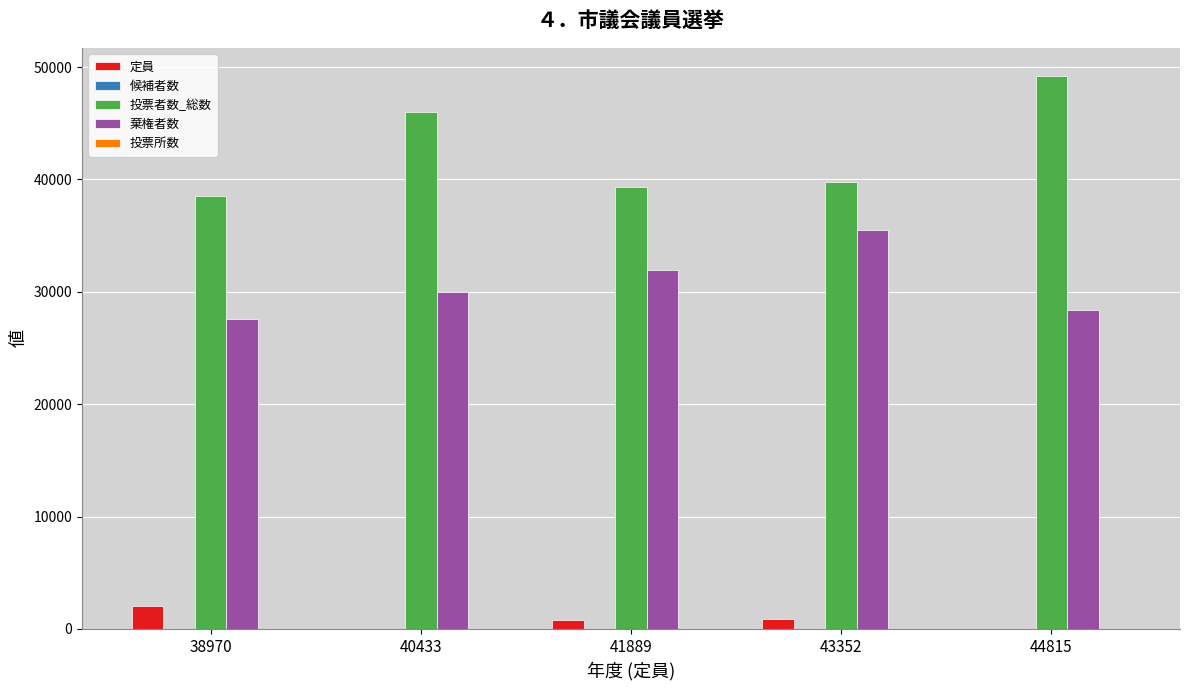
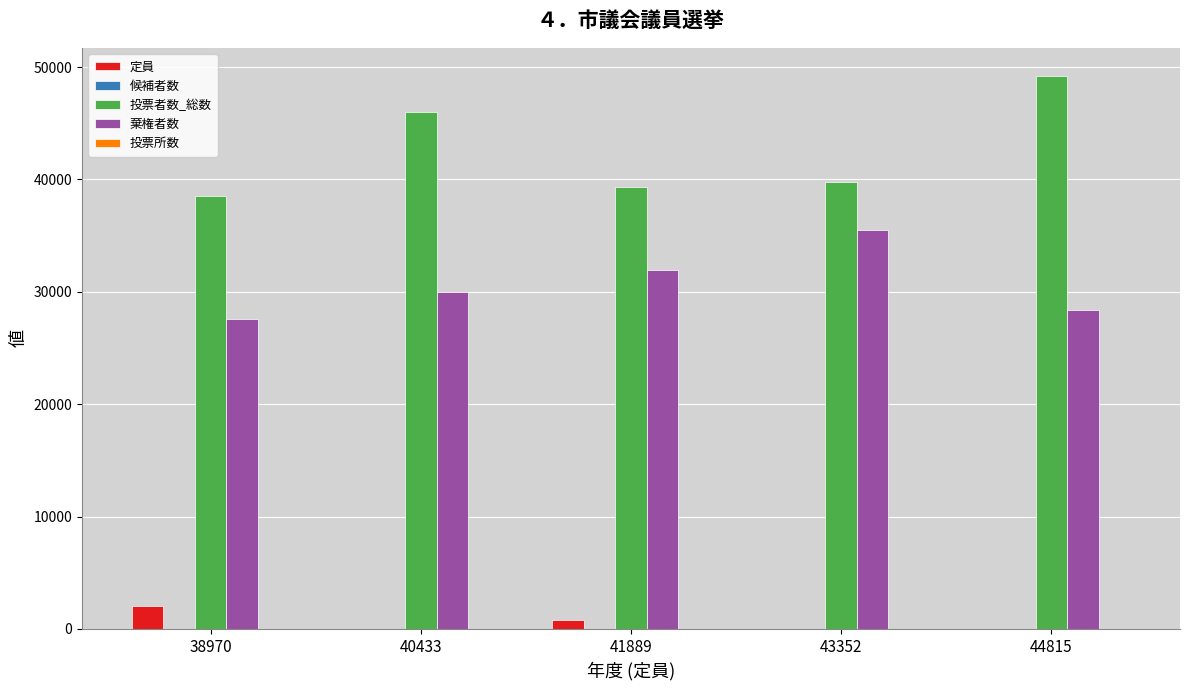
定員, 43352: 900 -> 0
